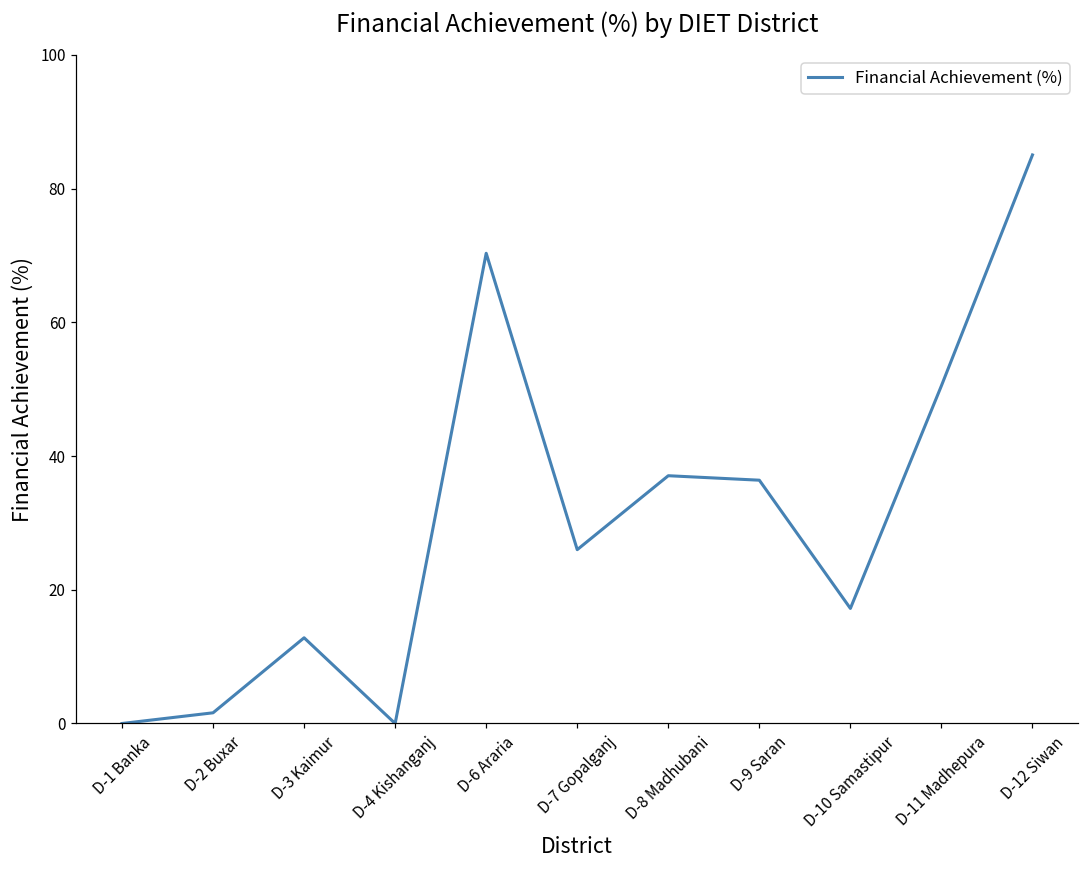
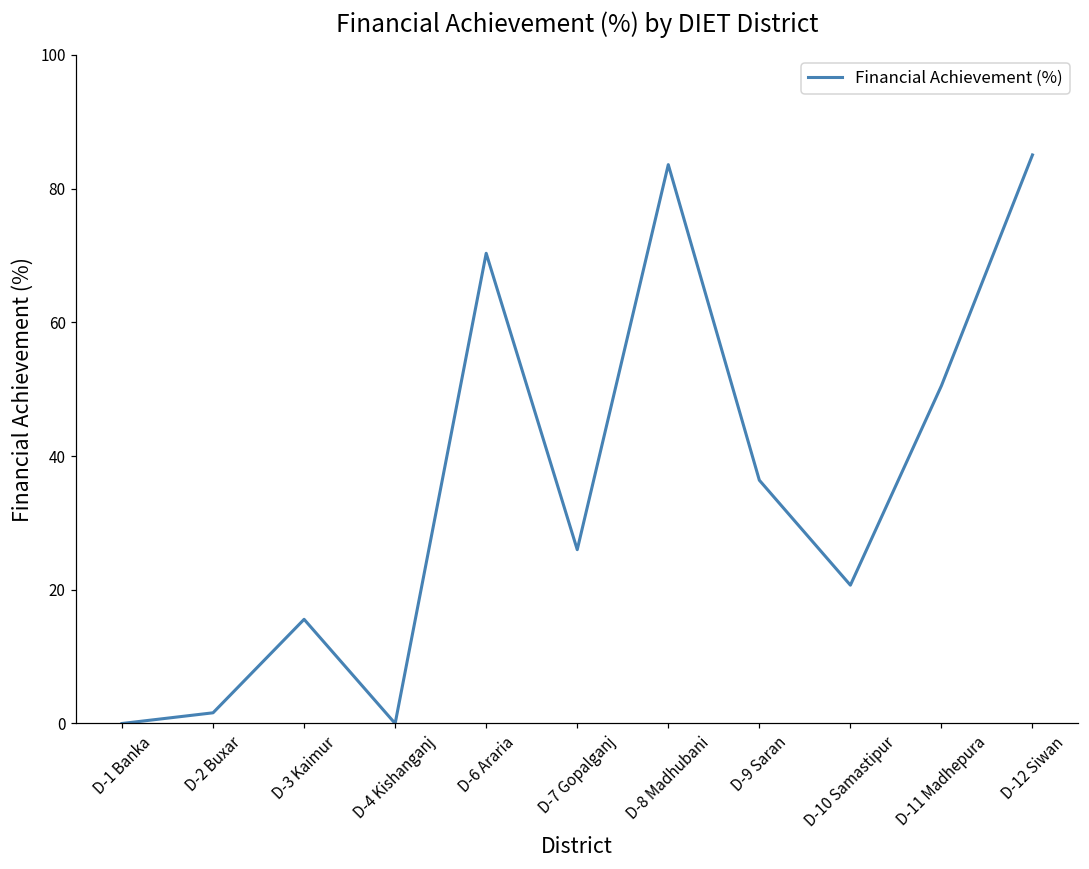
D-3 Kaimur: 13 -> 16
D-8 Madhubani: 37 -> 84
D-10 Samastipur: 17 -> 21
